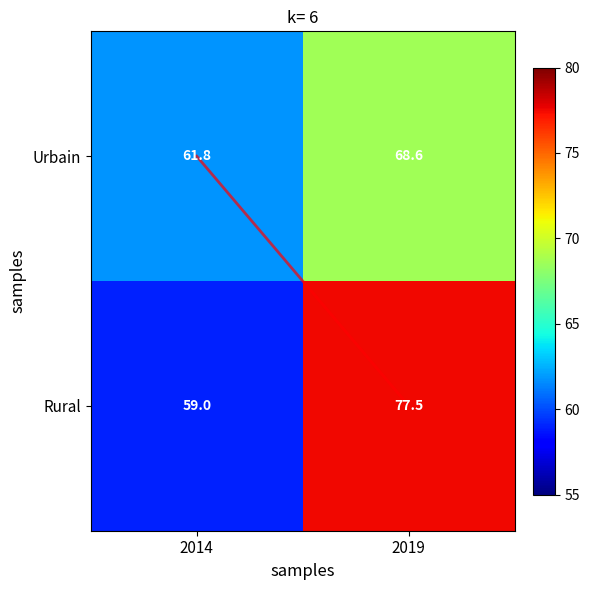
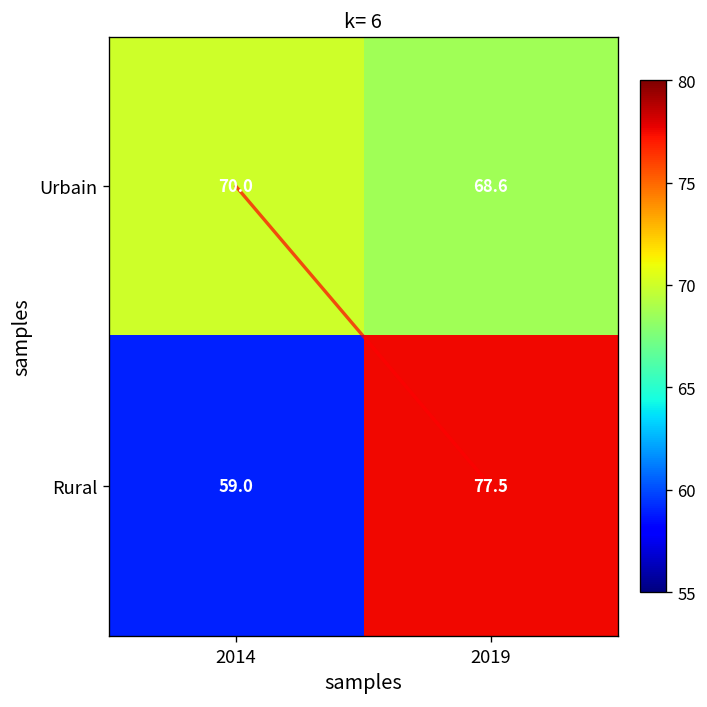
Urbain, 2014: 61.8 -> 70.0
